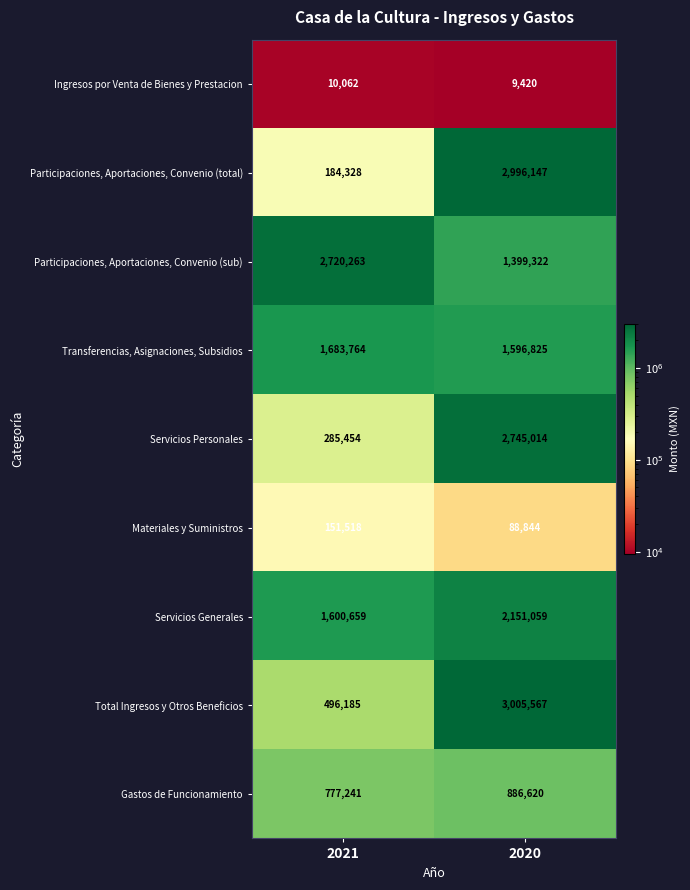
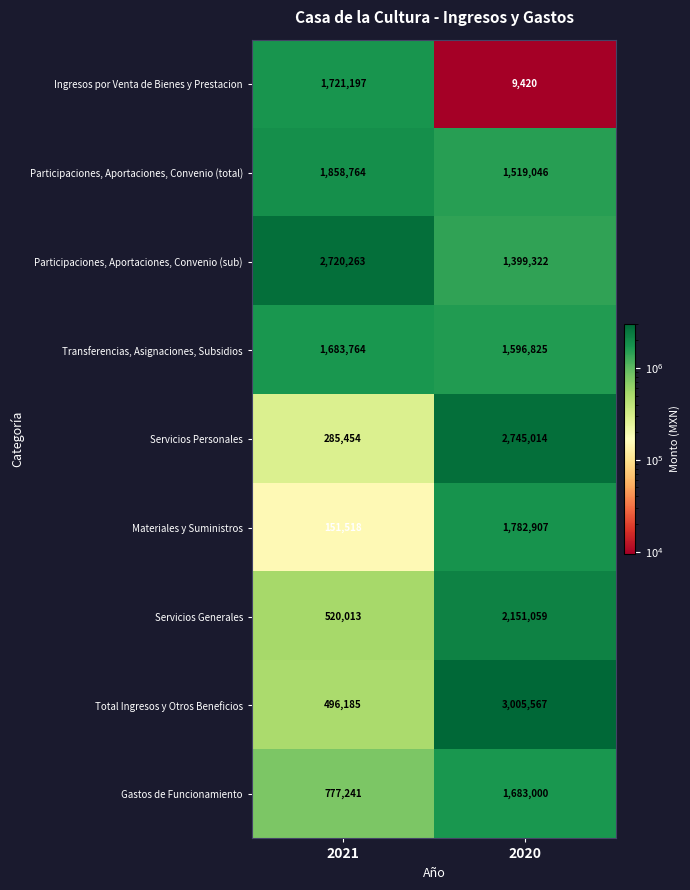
Ingresos por Venta de Bienes y Prestacion, 2021: 10,062 -> 1,721,197
Participaciones, Aportaciones, Convenio (total), 2021: 184,328 -> 1,858,764
Participaciones, Aportaciones, Convenio (total), 2020: 2,996,147 -> 1,519,046
Materiales y Suministros, 2020: 88,844 -> 1,782,907
Servicios Generales, 2021: 1,600,659 -> 520,013
Gastos de Funcionamiento, 2020: 886,620 -> 1,683,000
